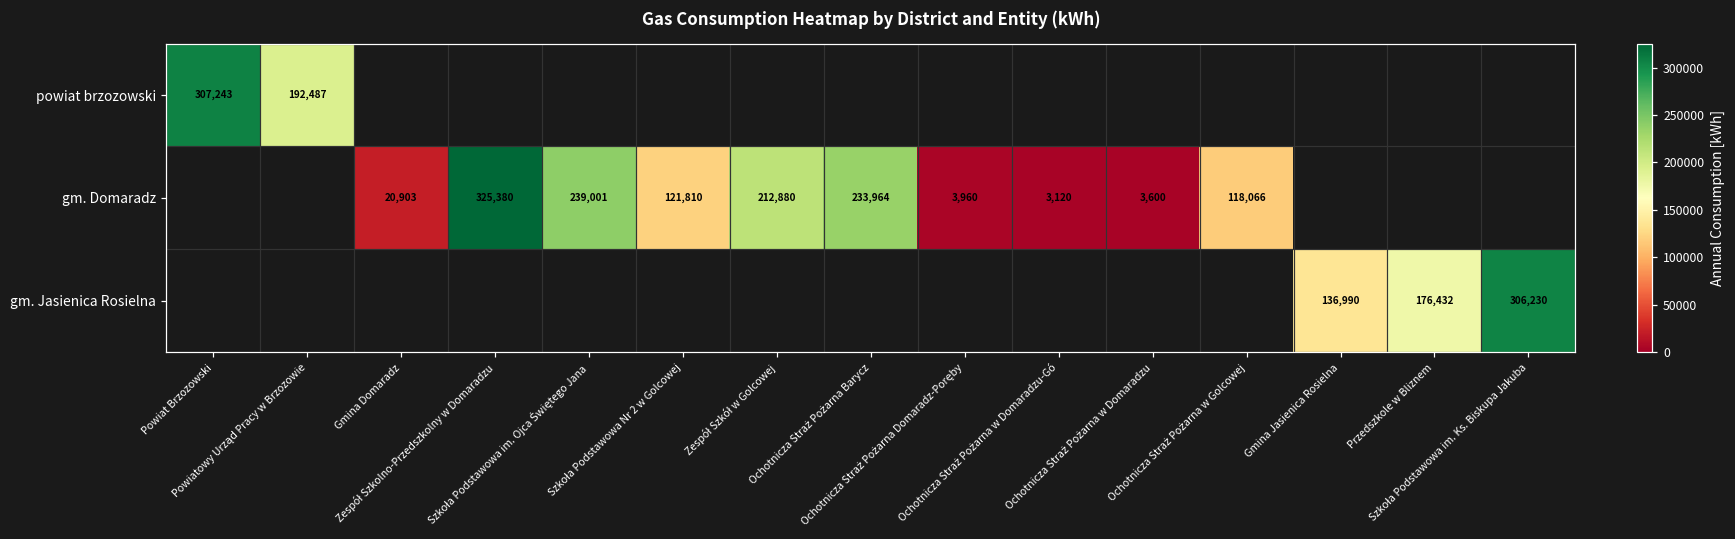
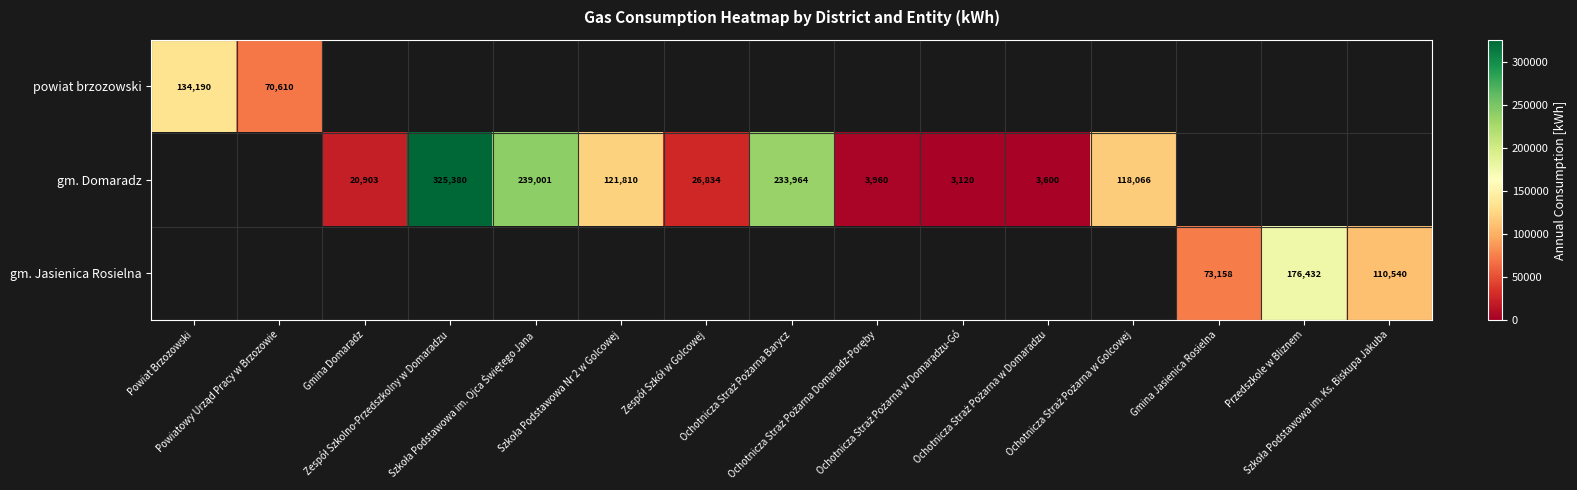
powiat brzozowski, Powiat Brzozowski: 307,243 -> 134,190
powiat brzozowski, Powiatowy Urząd Pracy w Brzozowie: 192,487 -> 70,610
gm. Domaradz, Zespół Szkół w Golcowej: 212,880 -> 26,834
gm. Jasienica Rosielna, Gmina Jasienica Rosielna: 136,990 -> 73,158
gm. Jasienica Rosielna, Szkoła Podstawowa im. Ks. Biskupa Jakuba: 306,230 -> 110,540
